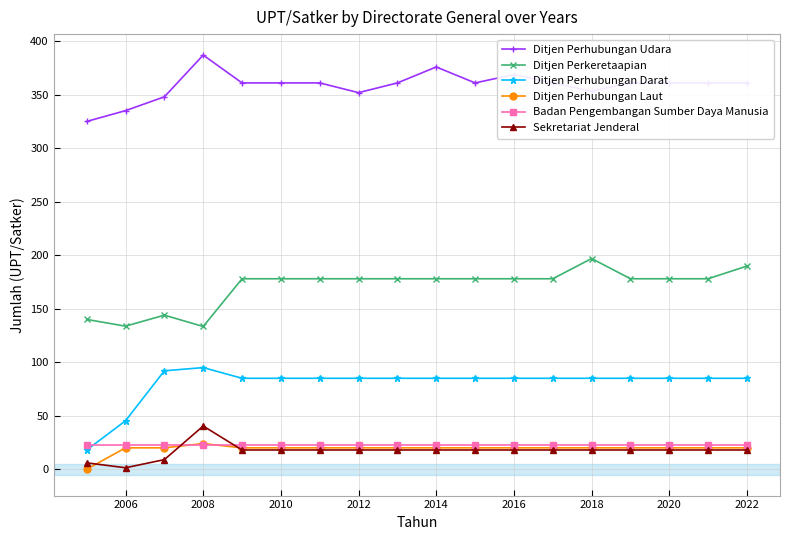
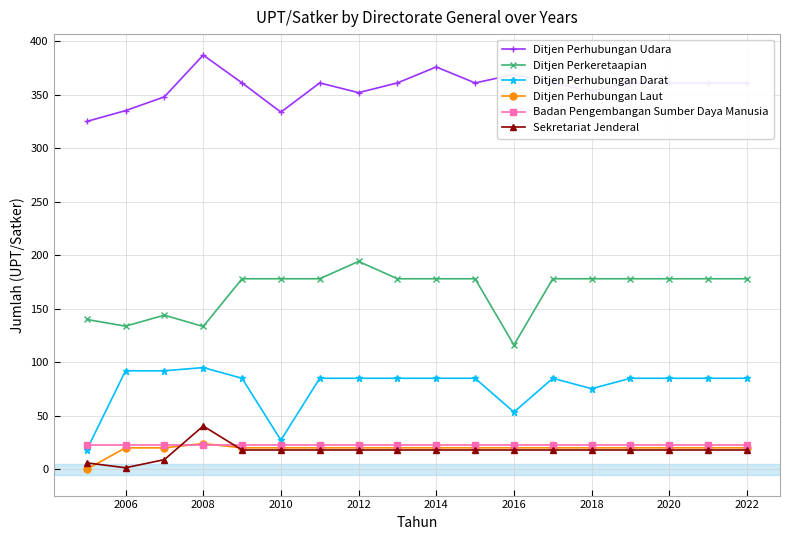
Ditjen Perhubungan Darat, 2006: 45 -> 92
Ditjen Perhubungan Udara, 2010: 361 -> 334
Ditjen Perhubungan Darat, 2010: 85 -> 27
Ditjen Perkeretaapian, 2012: 178 -> 194
Ditjen Perkeretaapian, 2016: 178 -> 116
Ditjen Perhubungan Darat, 2016: 85 -> 53
Ditjen Perkeretaapian, 2018: 197 -> 178
Ditjen Perhubungan Darat, 2018: 85 -> 75
Ditjen Perkeretaapian, 2022: 190 -> 178
